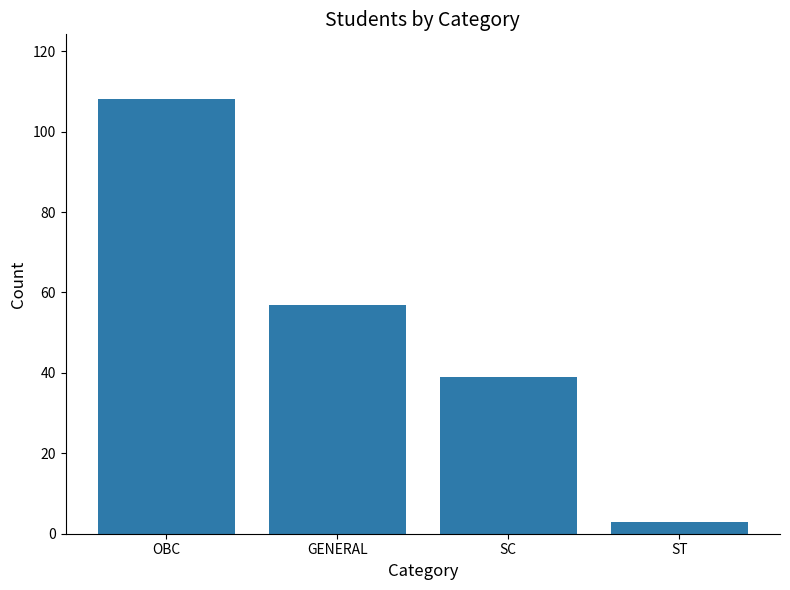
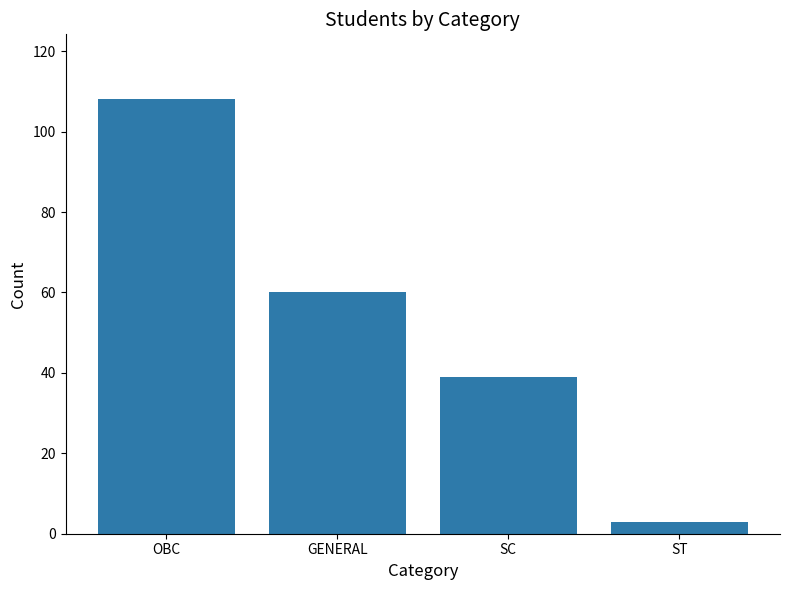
GENERAL: 57 -> 60
